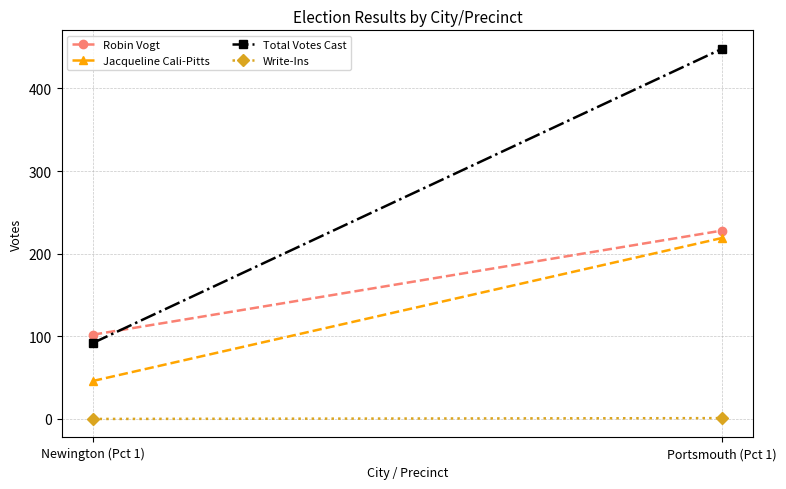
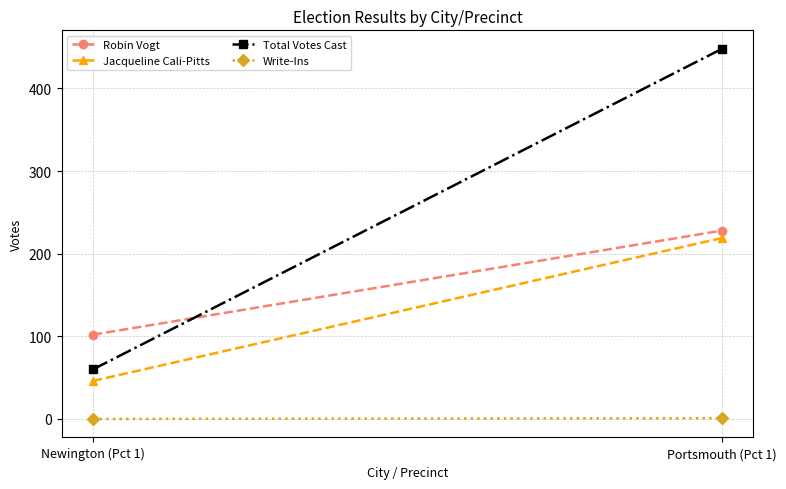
Total Votes Cast, Newington (Pct 1): 90 -> 60
